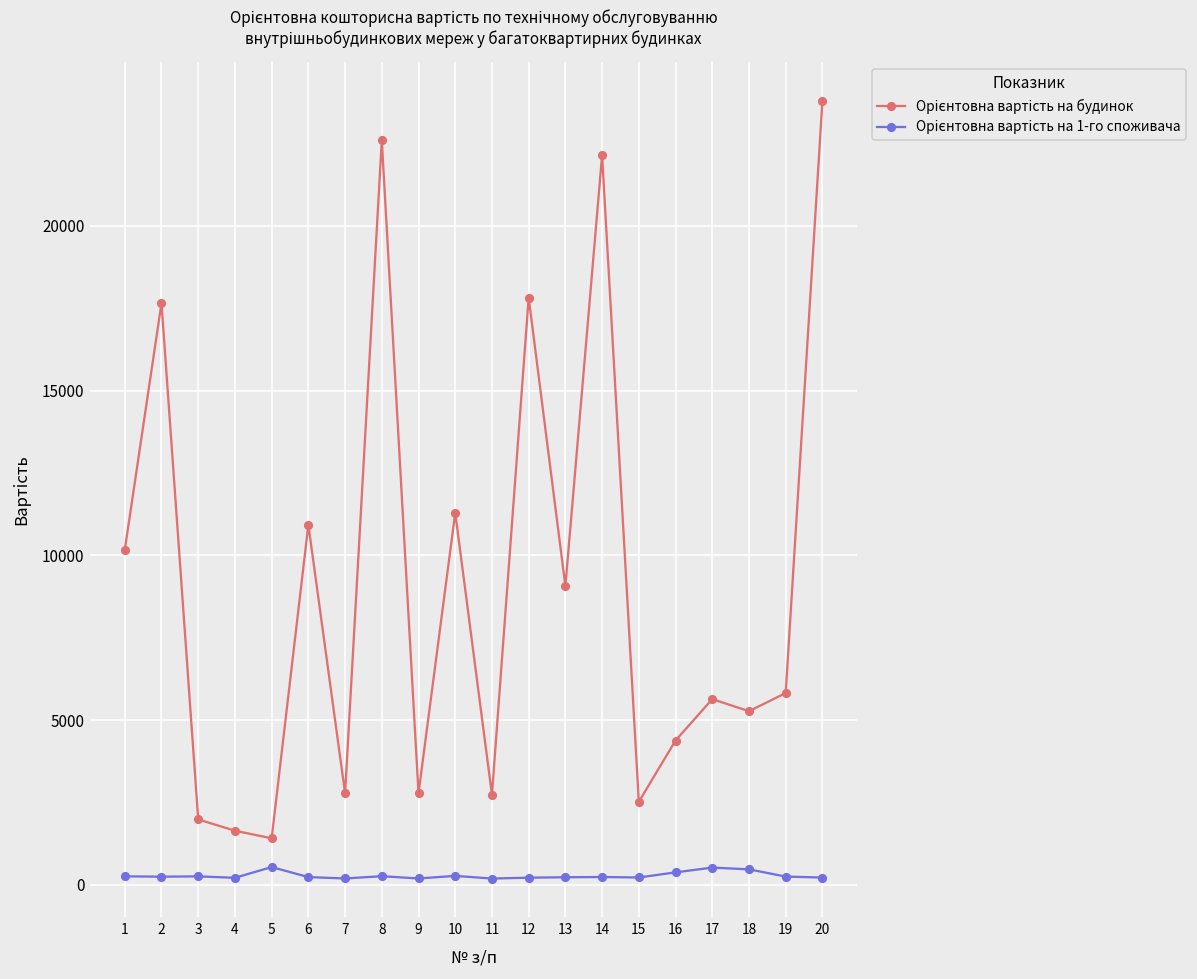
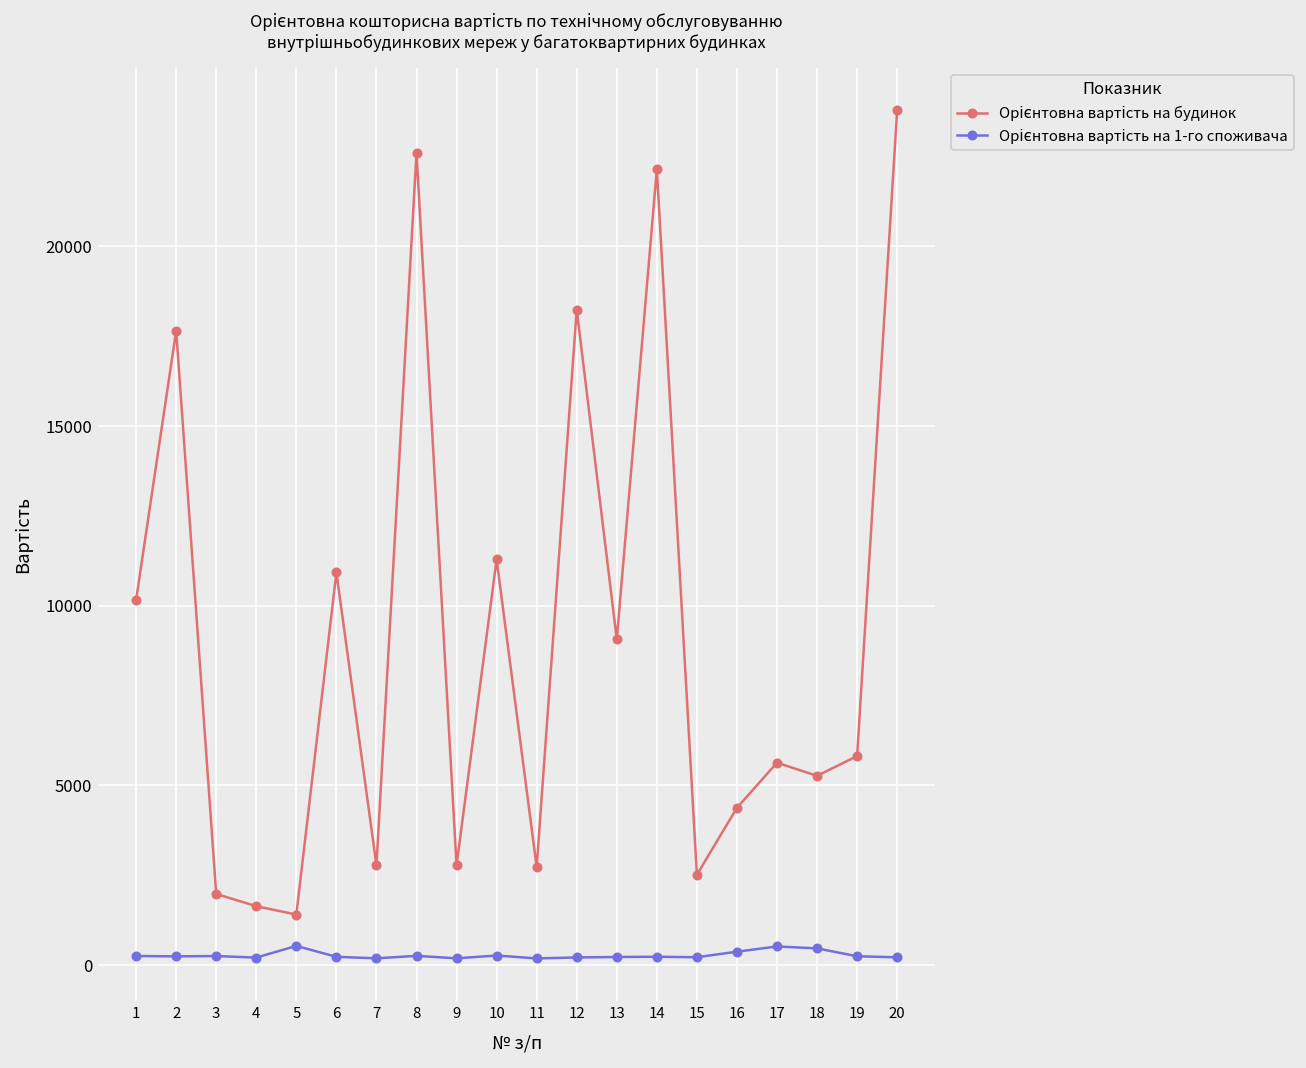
Орієнтовна вартість на будинок, 12: 17800 -> 18200
